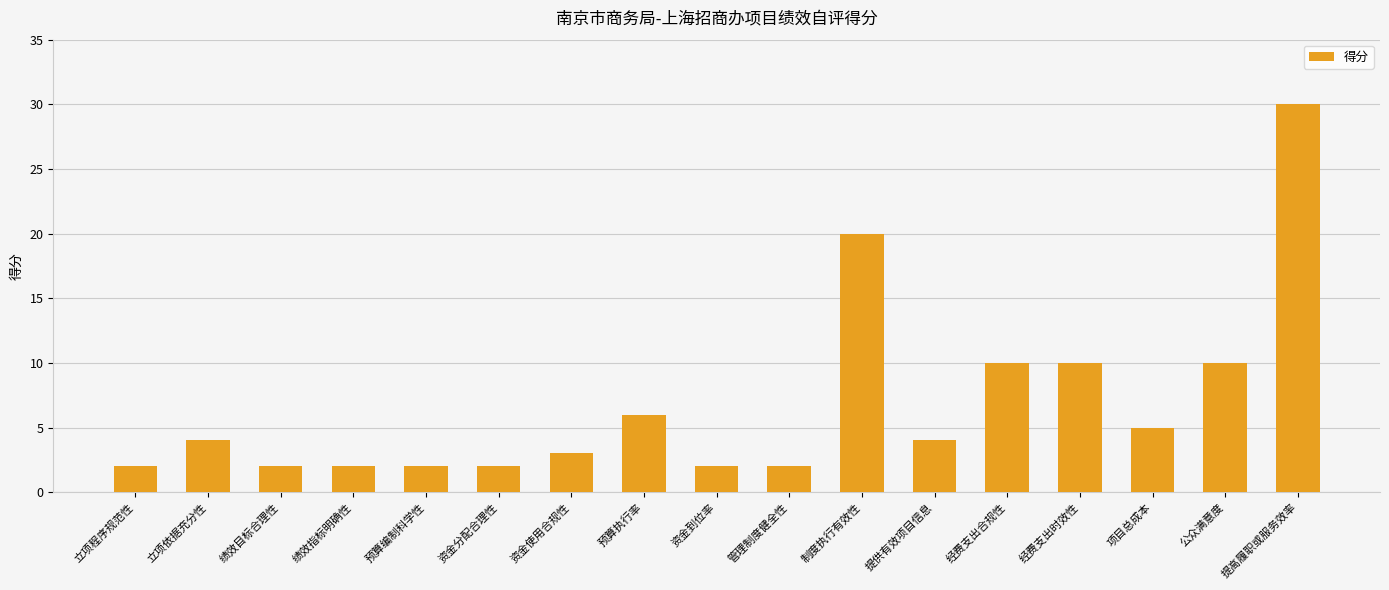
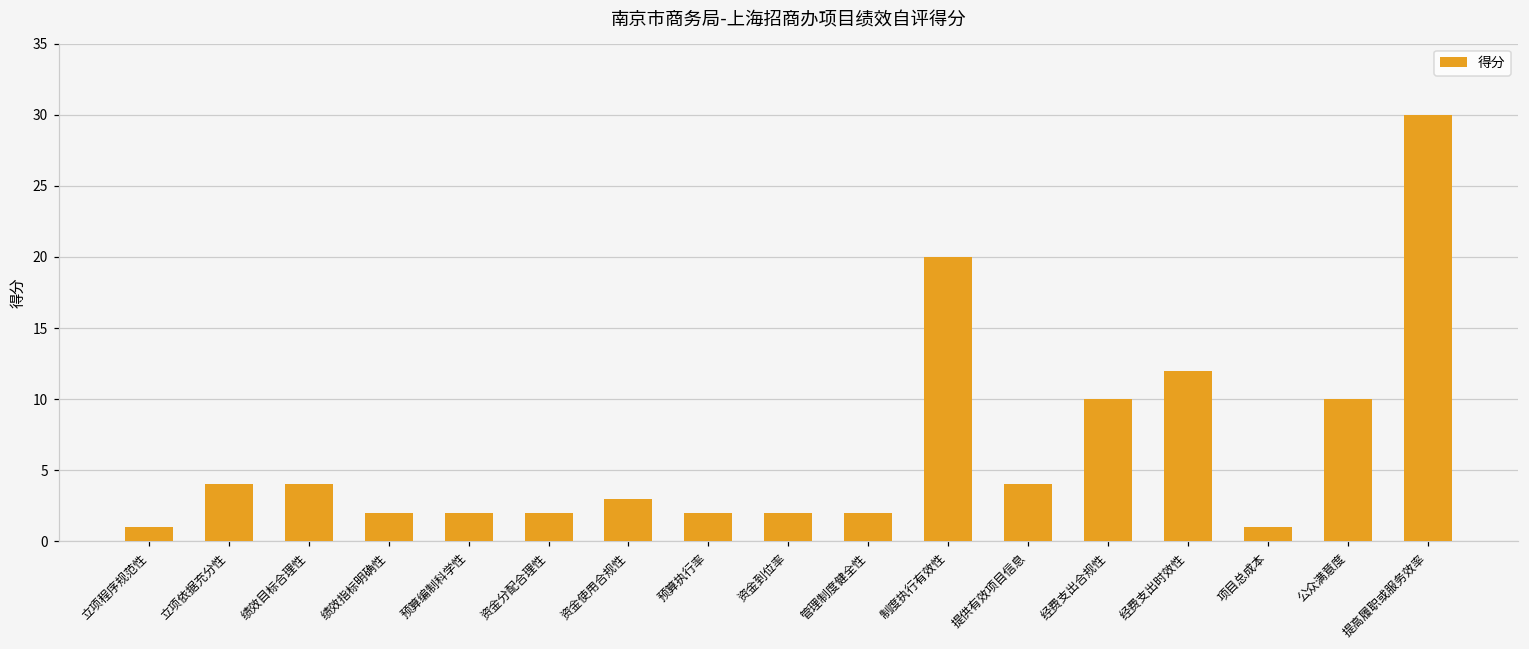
立项程序规范性: 2 -> 1
绩效目标合理性: 2 -> 4
预算执行率: 6 -> 2
经费支出时效性: 10 -> 12
项目总成本: 5 -> 1
